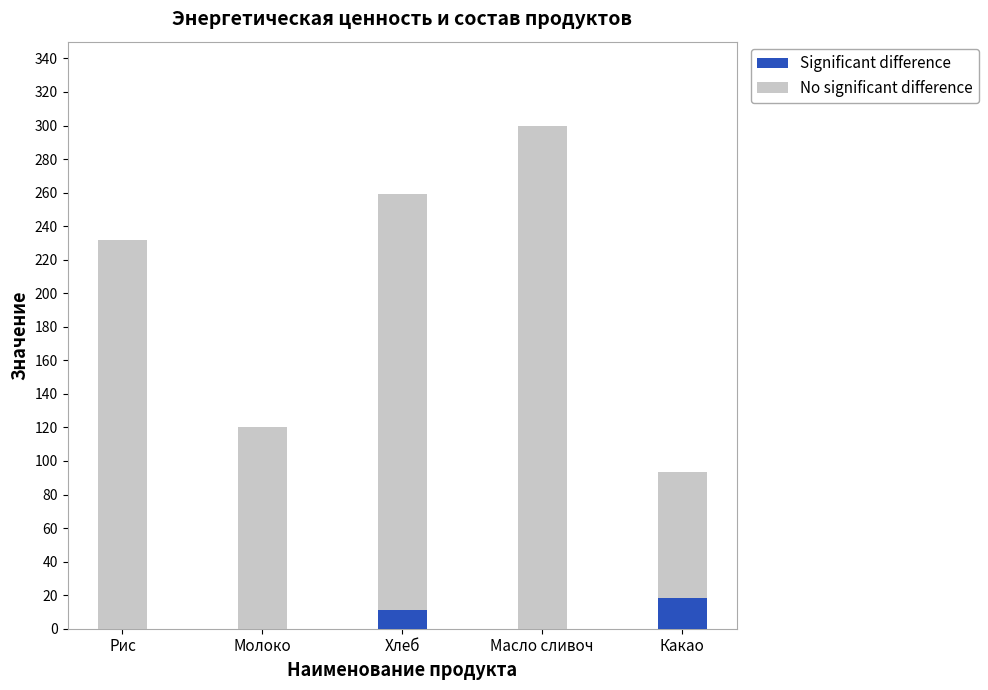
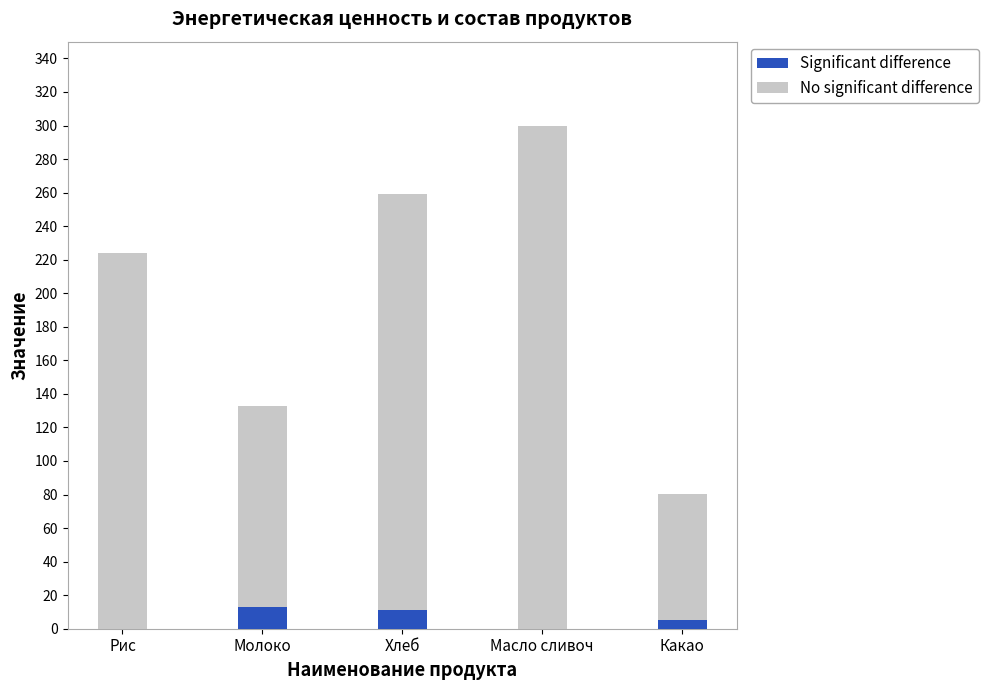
No significant difference, Рис: 232 -> 224
Significant difference, Молоко: 0 -> 13
Significant difference, Какао: 18 -> 5
